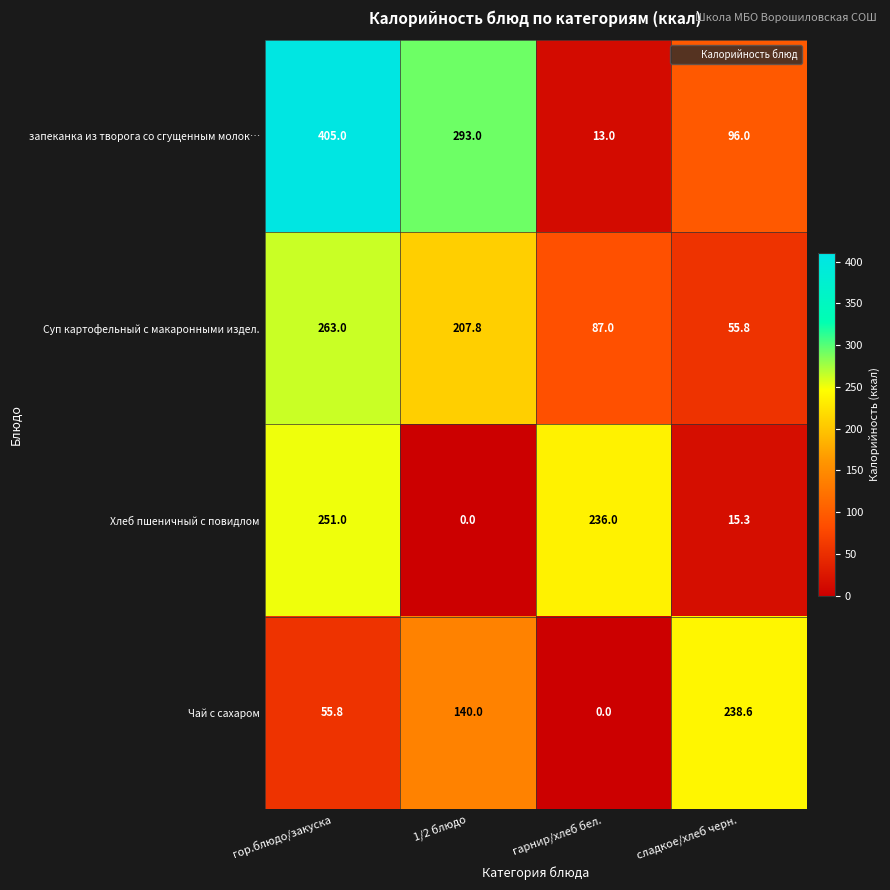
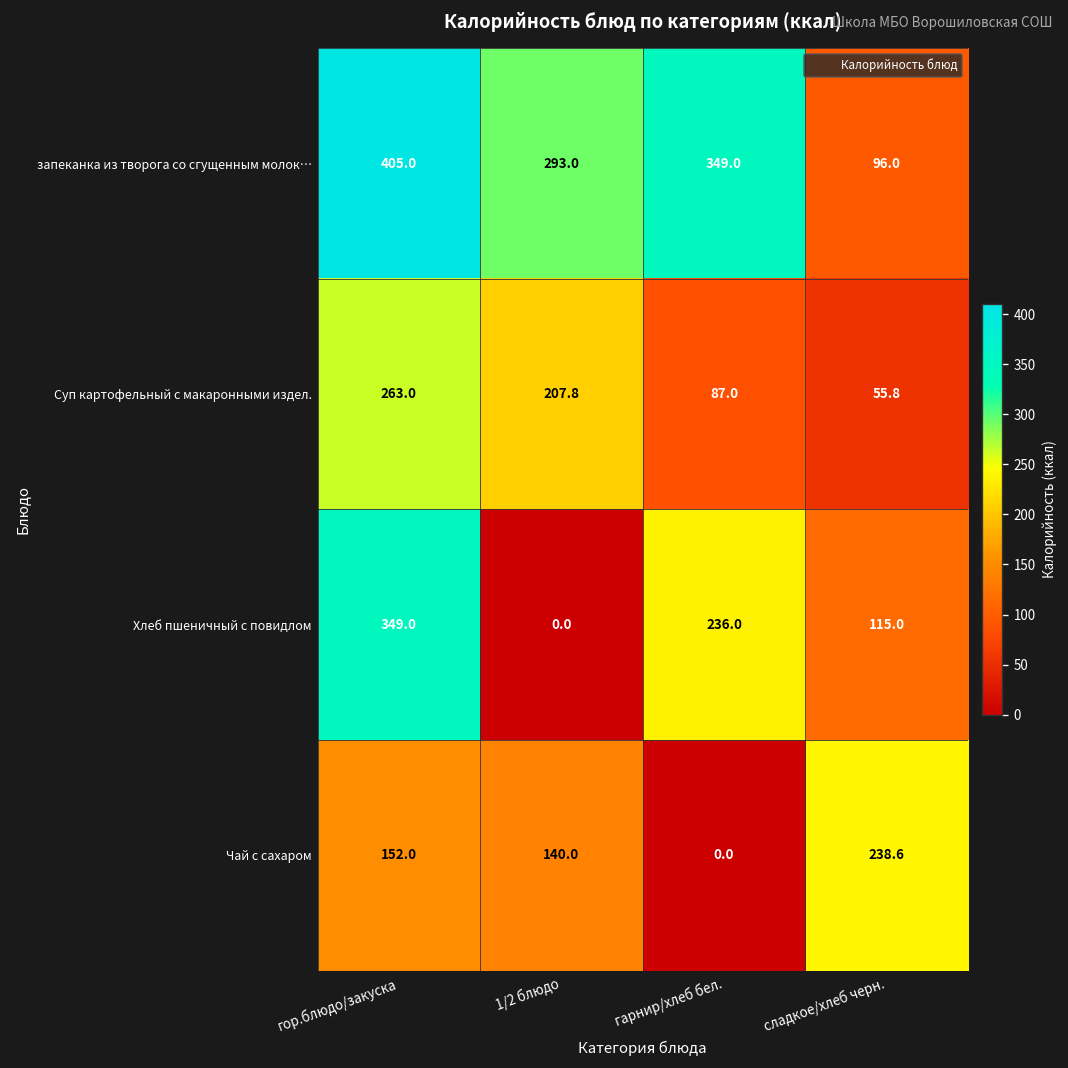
запеканка из творога со сгущенным молок…, гарнир/хлеб бел.: 13.0 -> 349.0
Хлеб пшеничный с повидлом, гор.блюдо/закуска: 251.0 -> 349.0
Хлеб пшеничный с повидлом, сладкое/хлеб черн.: 15.3 -> 115.0
Чай с сахаром, гор.блюдо/закуска: 55.8 -> 152.0
